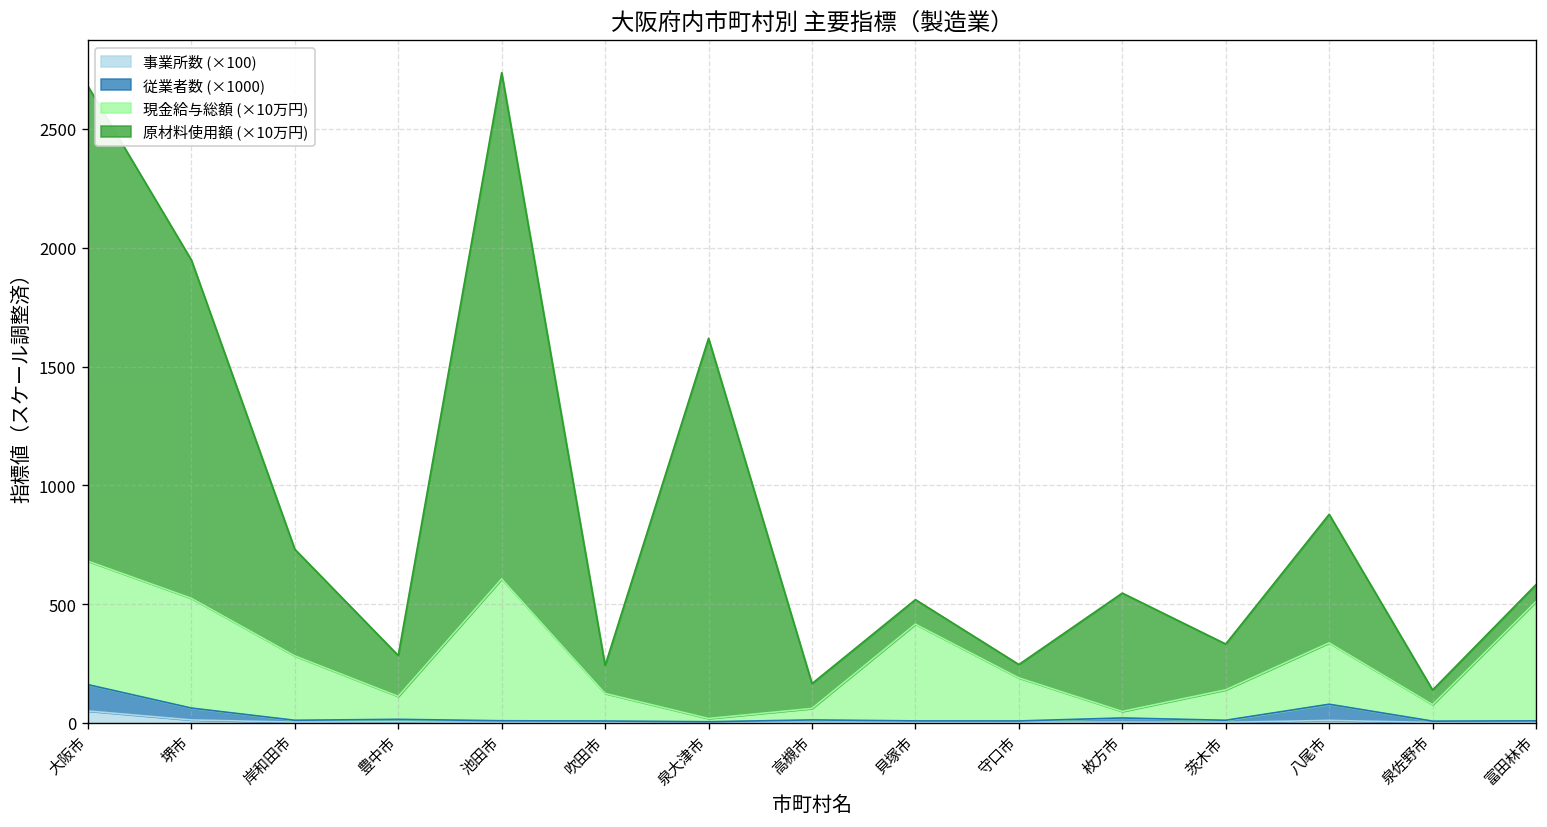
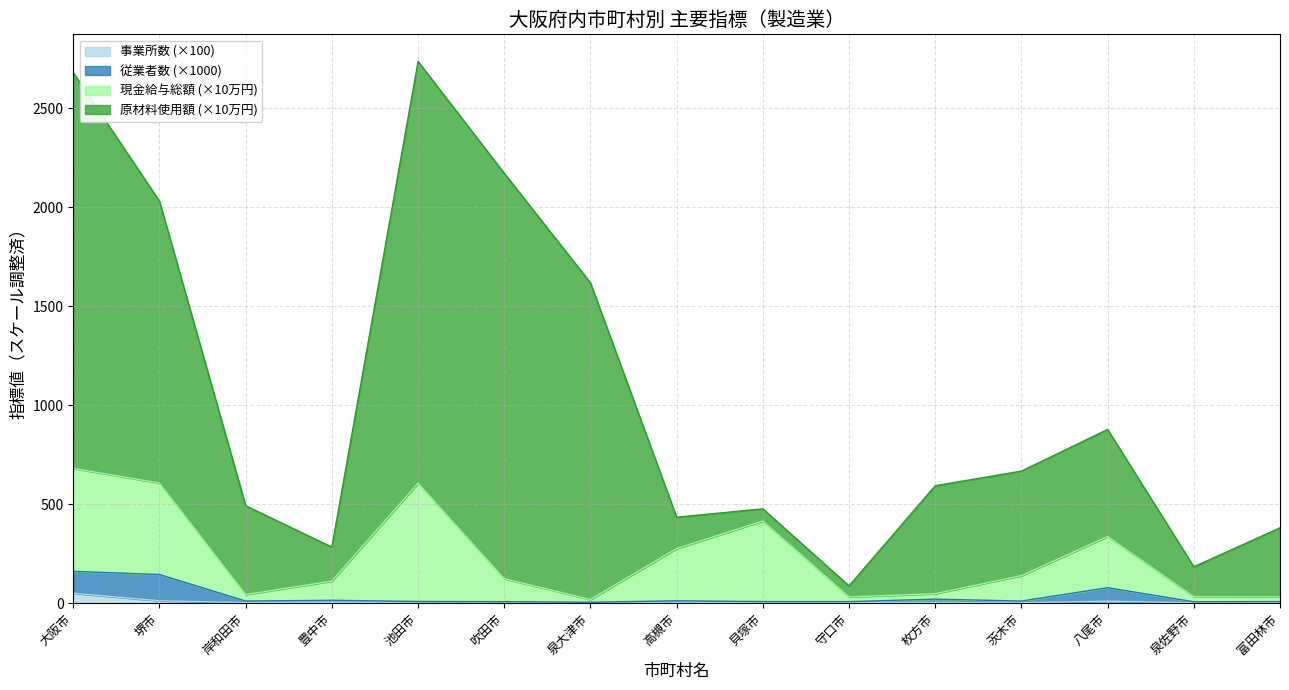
従業者数 (×1000), 堺市: 50 -> 130
現金給与総額 (×10万円), 岸和田市: 270 -> 30
原材料使用額 (×10万円), 吹田市: 120 -> 2050
現金給与総額 (×10万円), 高槻市: 50 -> 260
原材料使用額 (×10万円), 高槻市: 100 -> 160
原材料使用額 (×10万円), 貝塚市: 100 -> 60
現金給与総額 (×10万円), 守口市: 180 -> 20
原材料使用額 (×10万円), 枚方市: 500 -> 550
原材料使用額 (×10万円), 茨木市: 190 -> 530
現金給与総額 (×10万円), 泉佐野市: 70 -> 30
原材料使用額 (×10万円), 泉佐野市: 60 -> 150
現金給与総額 (×10万円), 富田林市: 500 -> 20
原材料使用額 (×10万円), 富田林市: 70 -> 350
